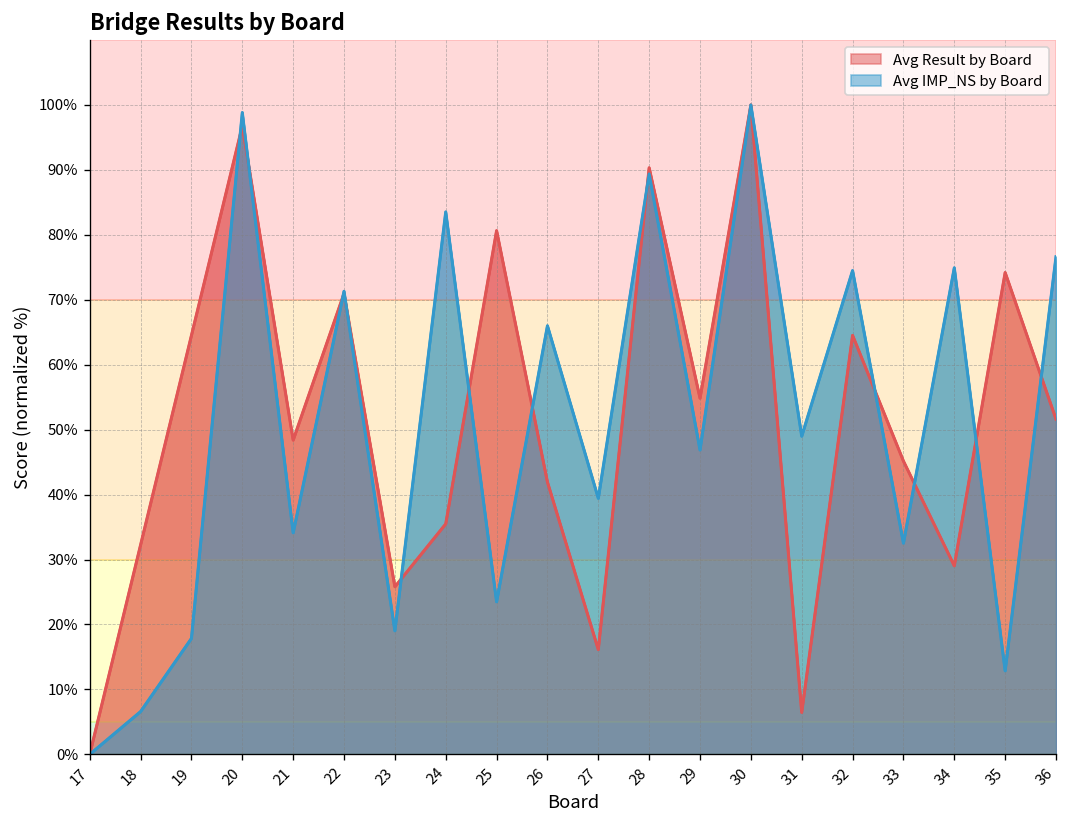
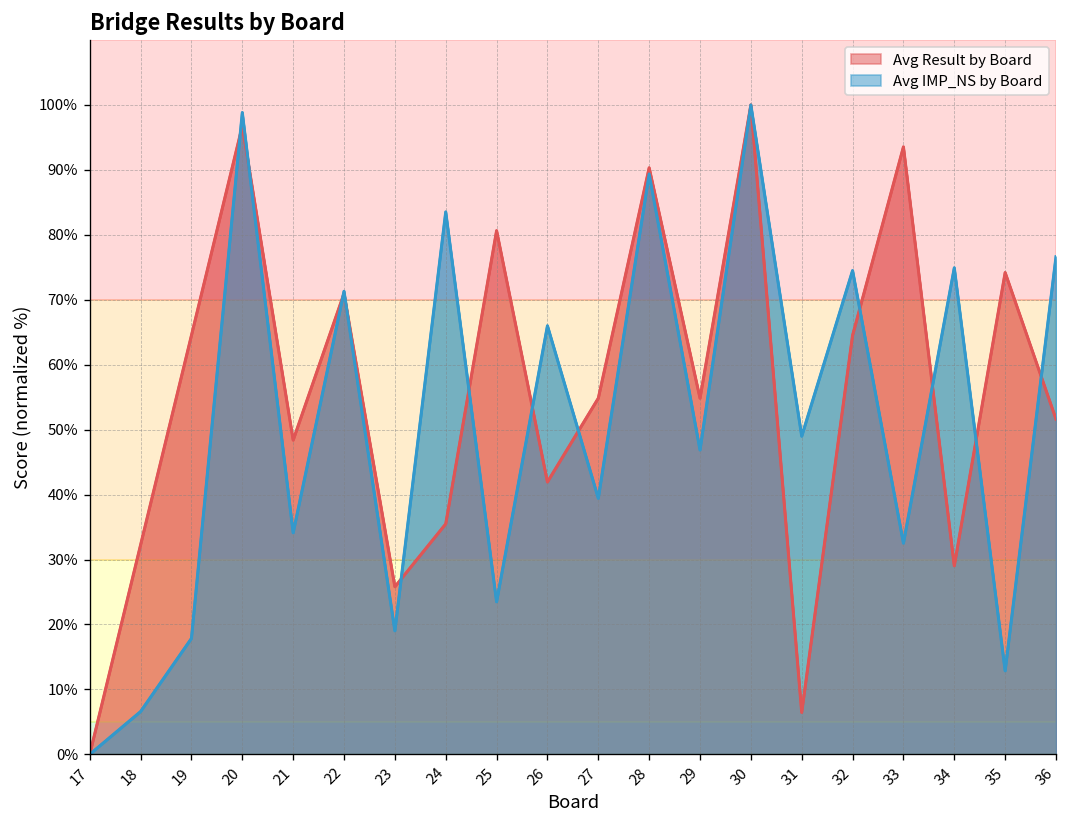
Avg Result by Board, 27: 16% -> 55%
Avg Result by Board, 33: 45% -> 94%
